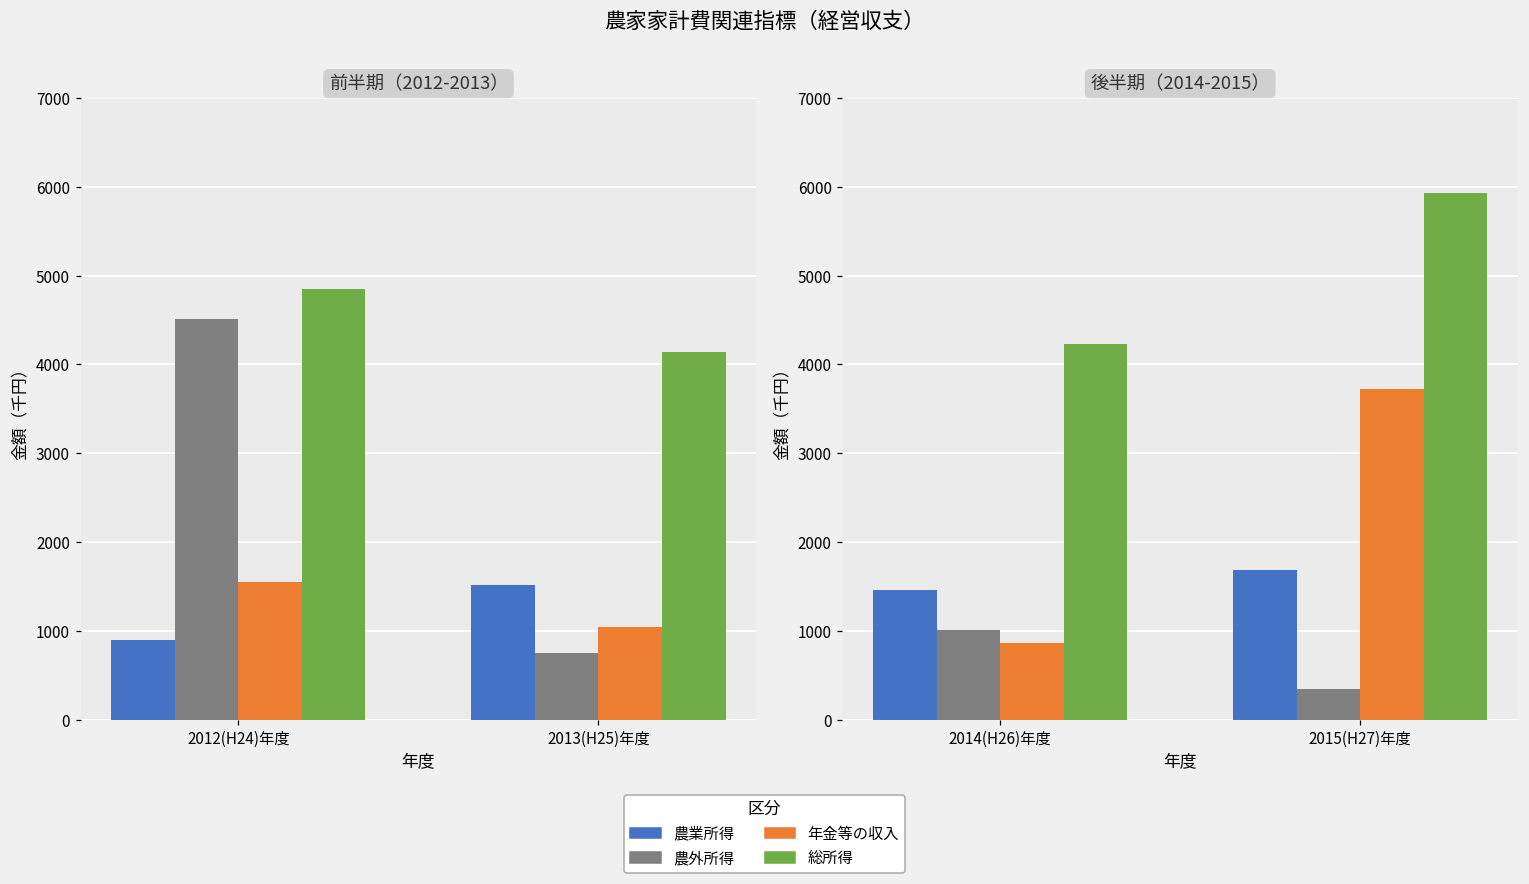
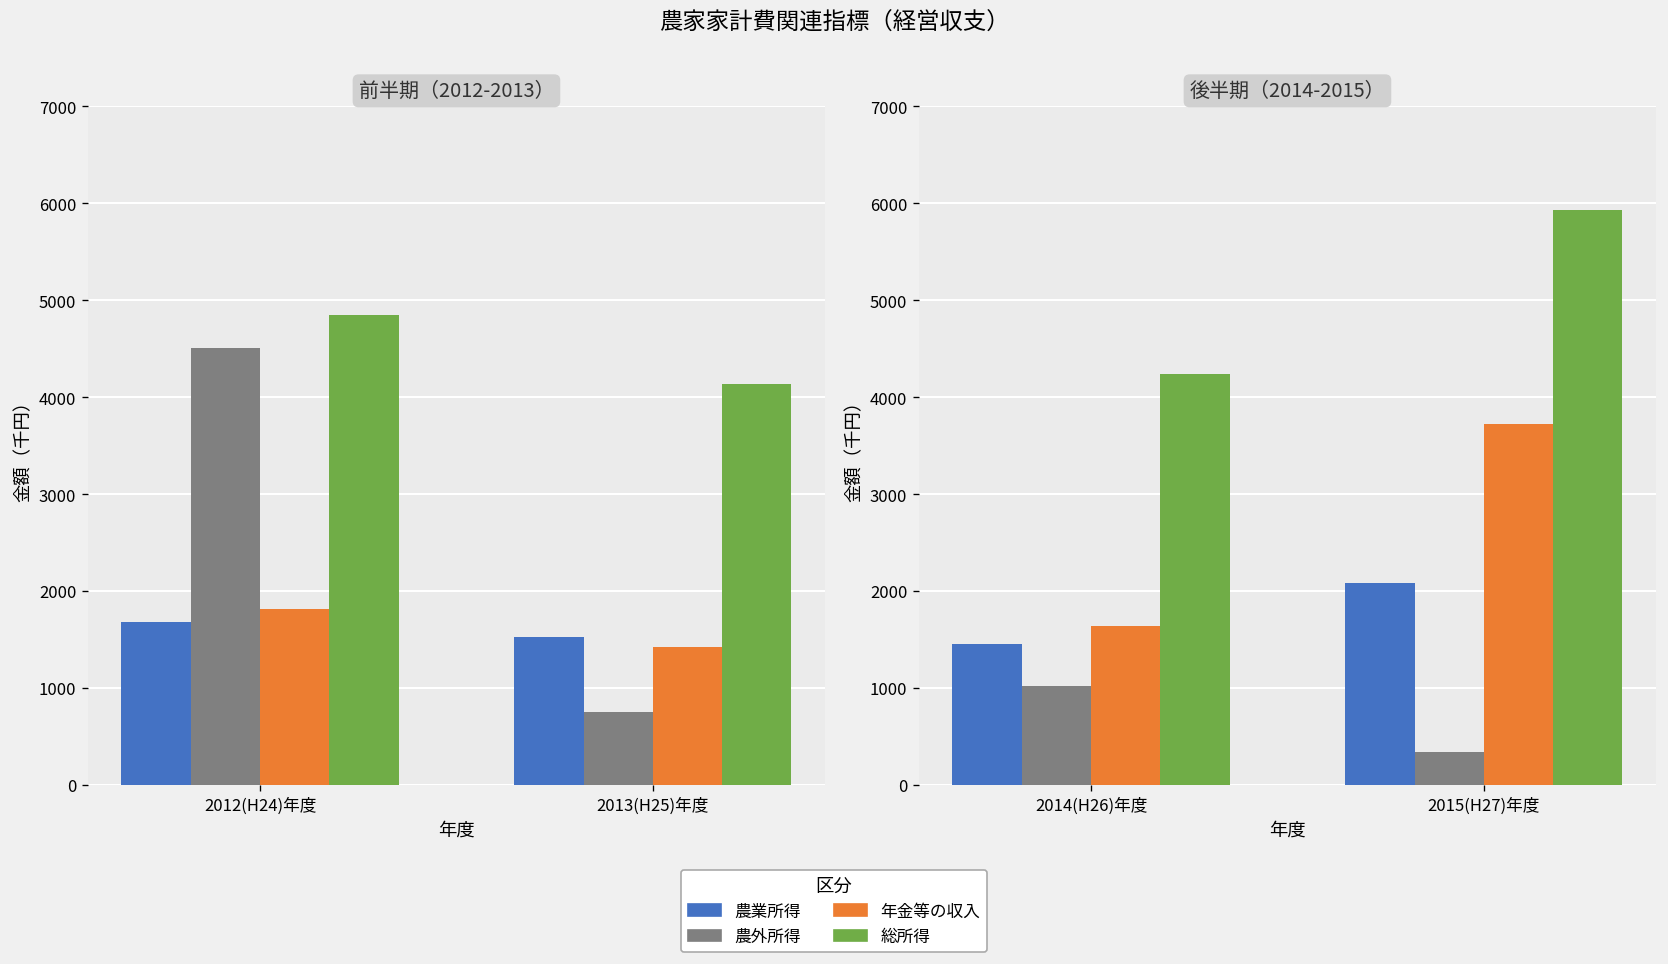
前半期（2012-2013）, 農業所得, 2012(H24)年度: 900 -> 1700
前半期（2012-2013）, 年金等の収入, 2012(H24)年度: 1500 -> 1800
前半期（2012-2013）, 年金等の収入, 2013(H25)年度: 1100 -> 1400
後半期（2014-2015）, 年金等の収入, 2014(H26)年度: 900 -> 1600
後半期（2014-2015）, 農業所得, 2015(H27)年度: 1700 -> 2100
